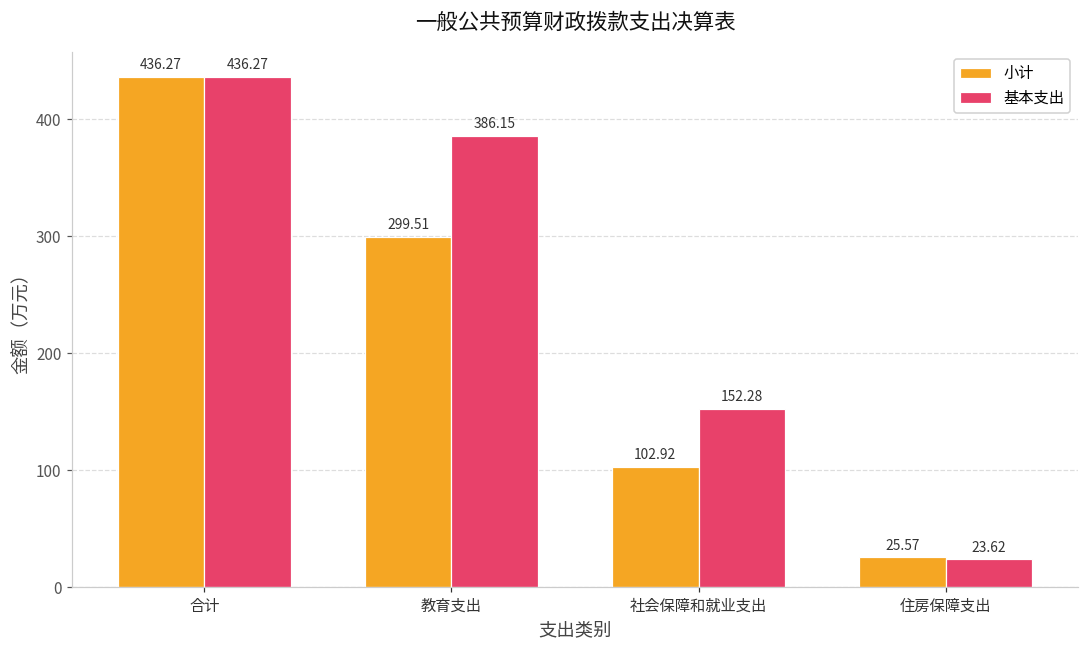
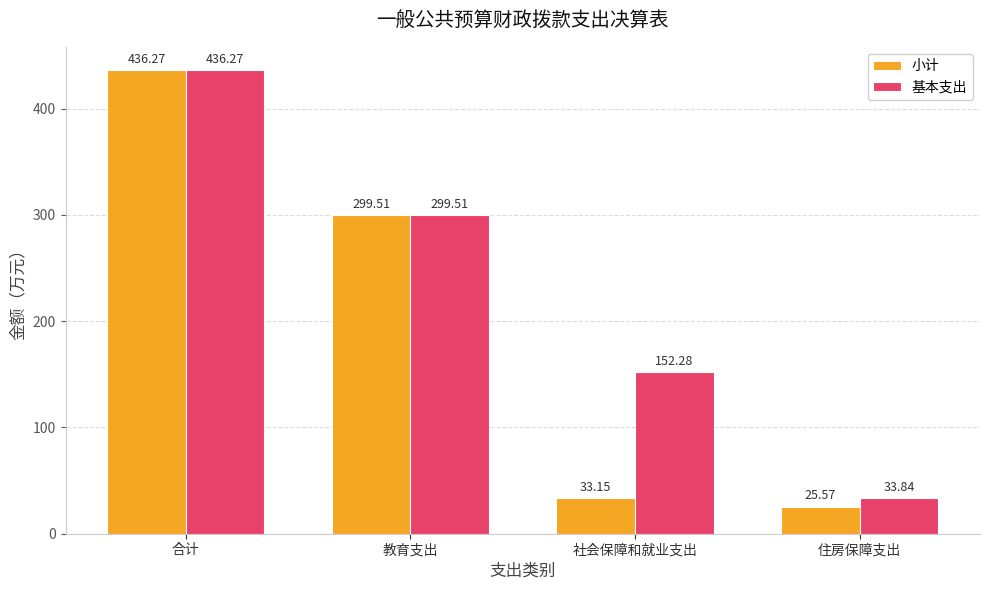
基本支出, 教育支出: 386.15 -> 299.51
小计, 社会保障和就业支出: 102.92 -> 33.15
基本支出, 住房保障支出: 23.62 -> 33.84
